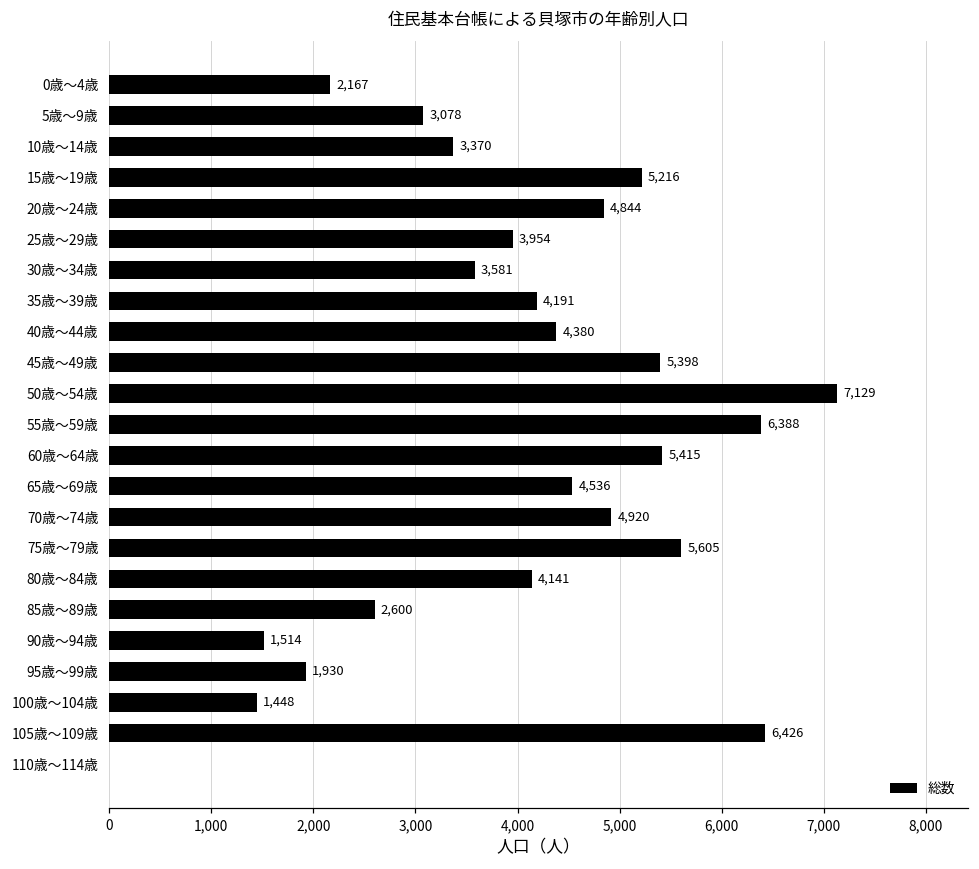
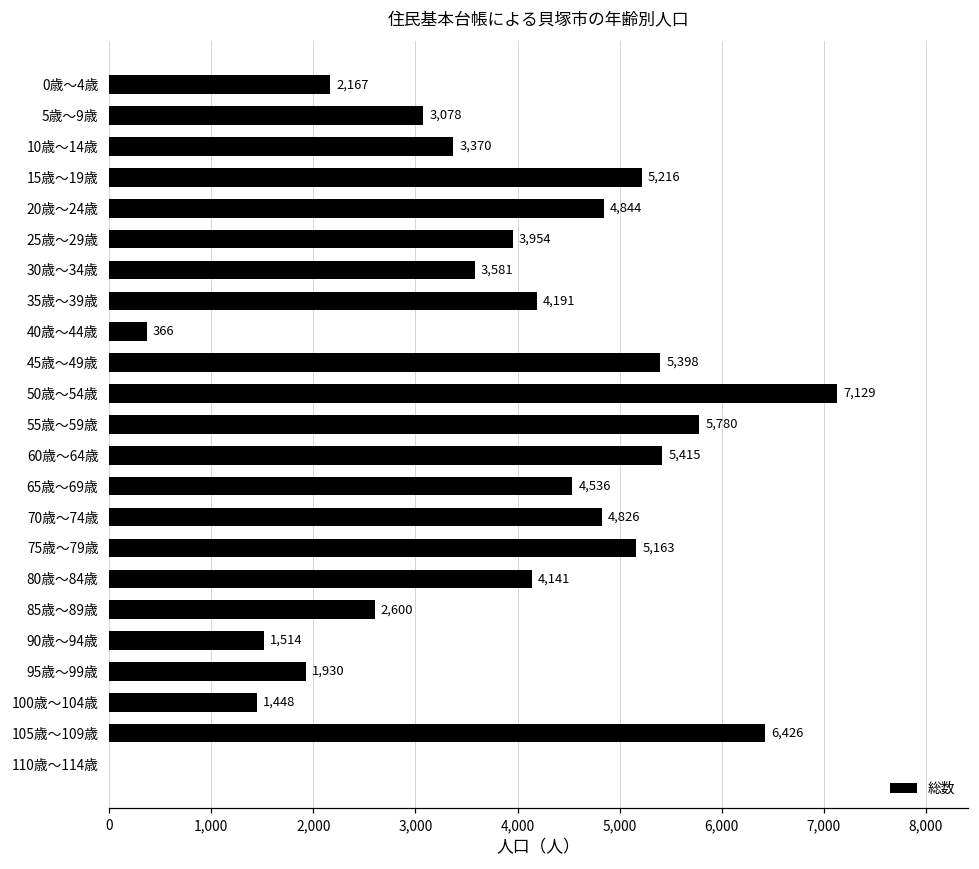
40歳～44歳: 4,380 -> 366
55歳～59歳: 6,388 -> 5,780
70歳～74歳: 4,920 -> 4,826
75歳～79歳: 5,605 -> 5,163
